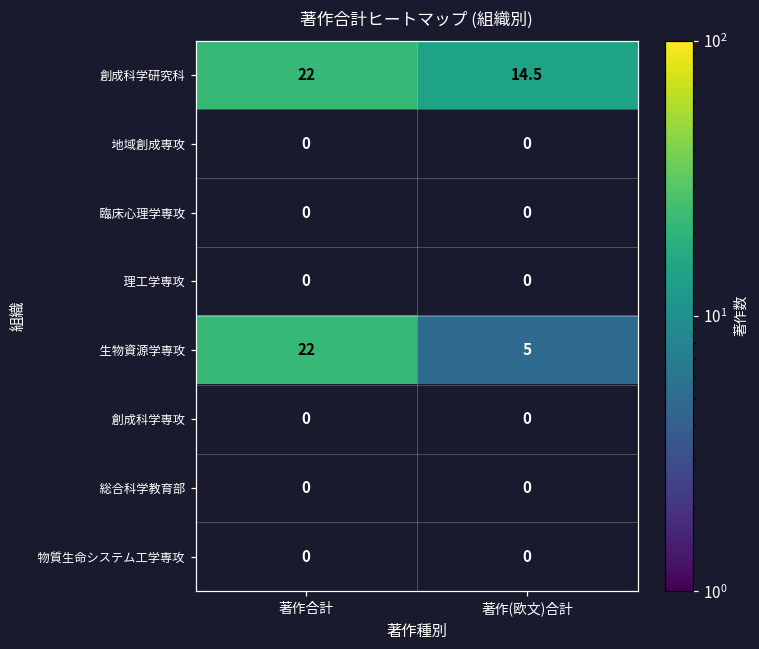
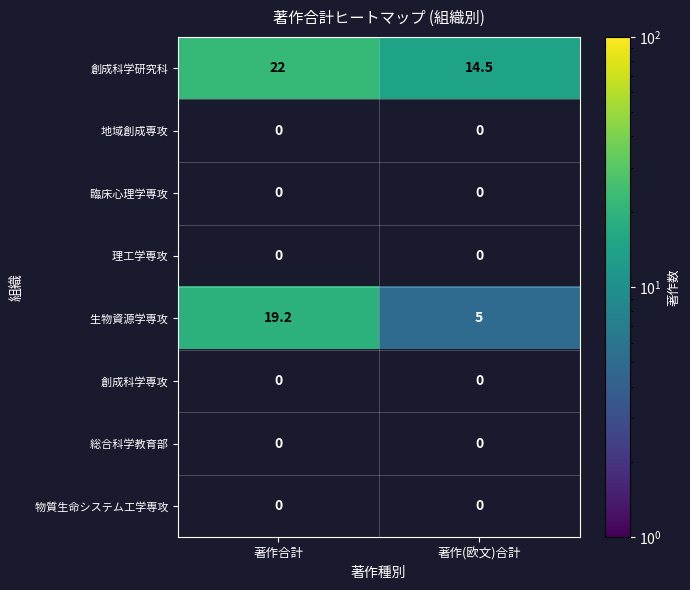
生物資源学専攻, 著作合計: 22 -> 19.2
